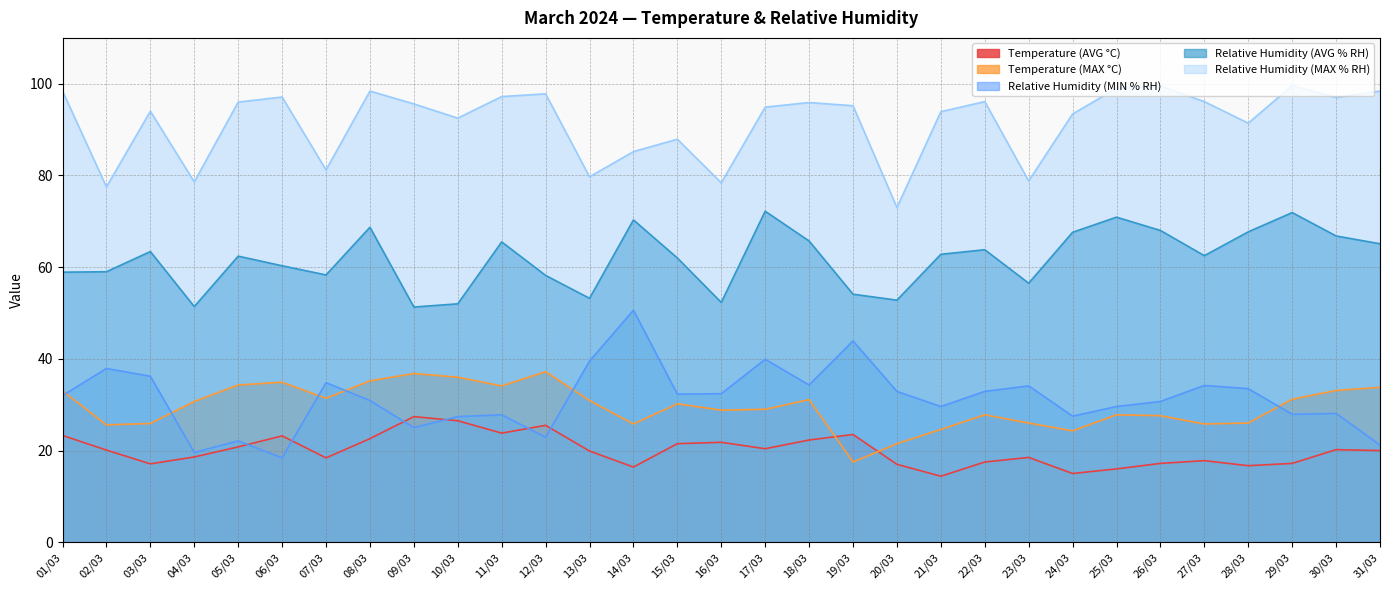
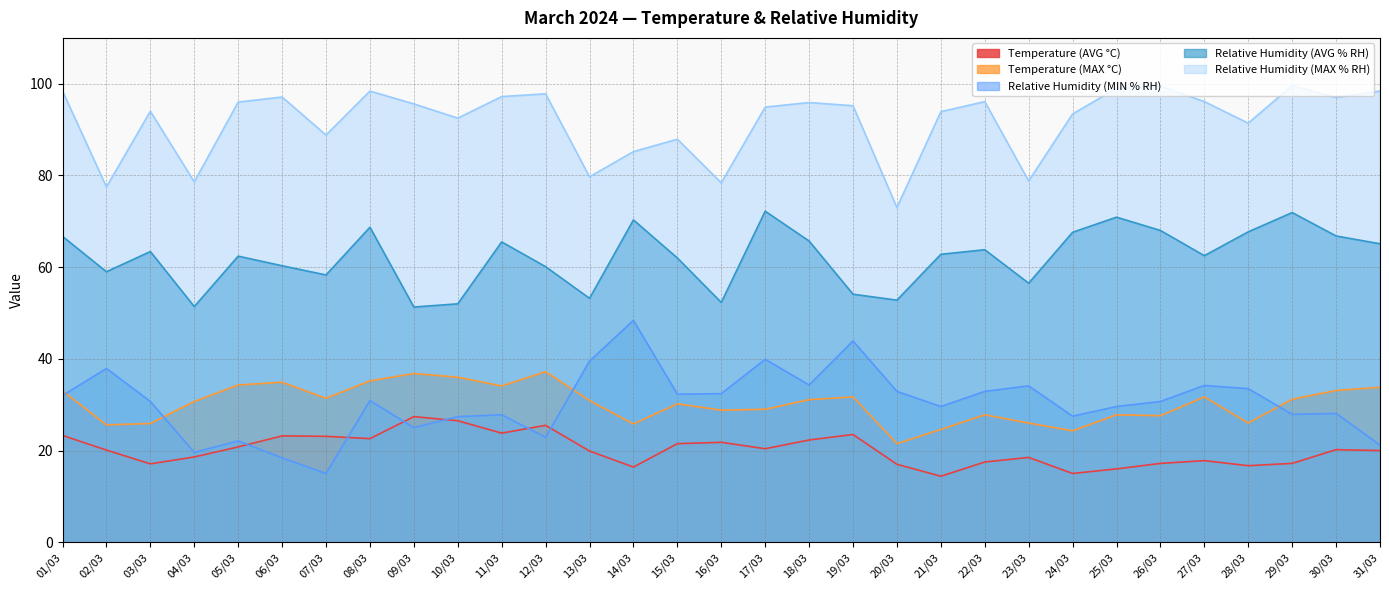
Relative Humidity (AVG % RH), 01/03: 59 -> 67
Relative Humidity (MIN % RH), 03/03: 36 -> 31
Temperature (AVG °C), 07/03: 18 -> 23
Relative Humidity (MIN % RH), 07/03: 35 -> 15
Relative Humidity (MAX % RH), 07/03: 81 -> 89
Relative Humidity (AVG % RH), 12/03: 58 -> 60
Relative Humidity (MIN % RH), 14/03: 51 -> 48
Temperature (MAX °C), 19/03: 18 -> 32
Temperature (MAX °C), 27/03: 26 -> 32
